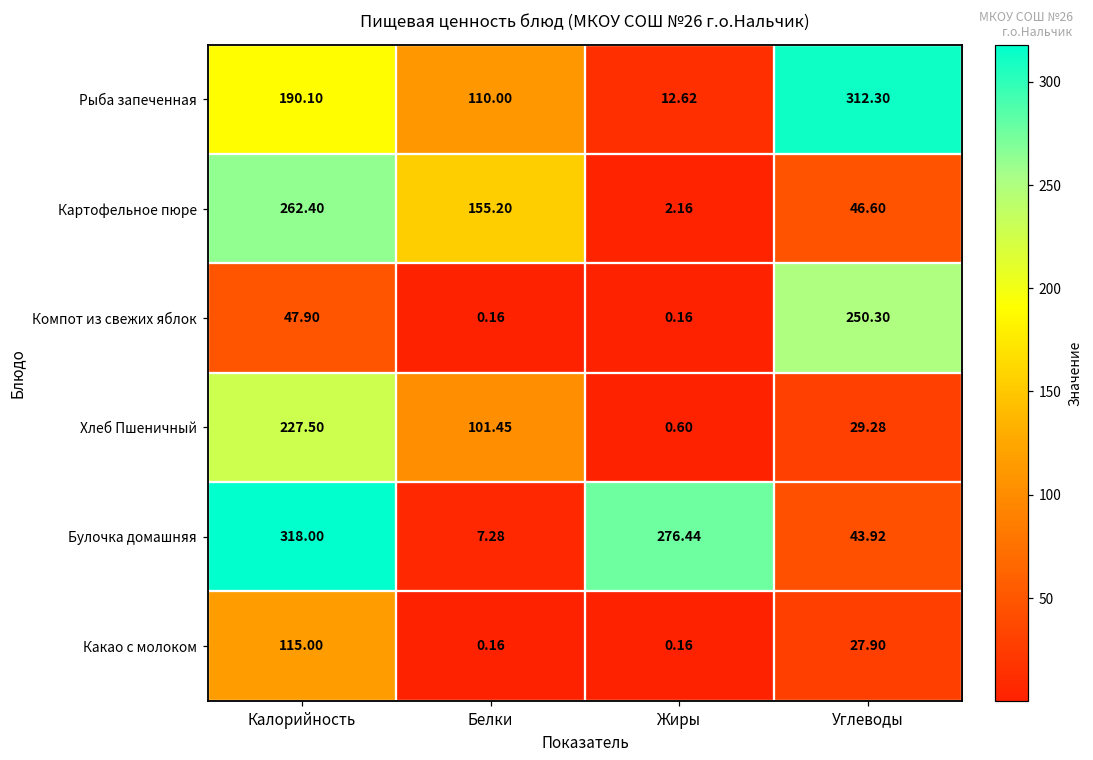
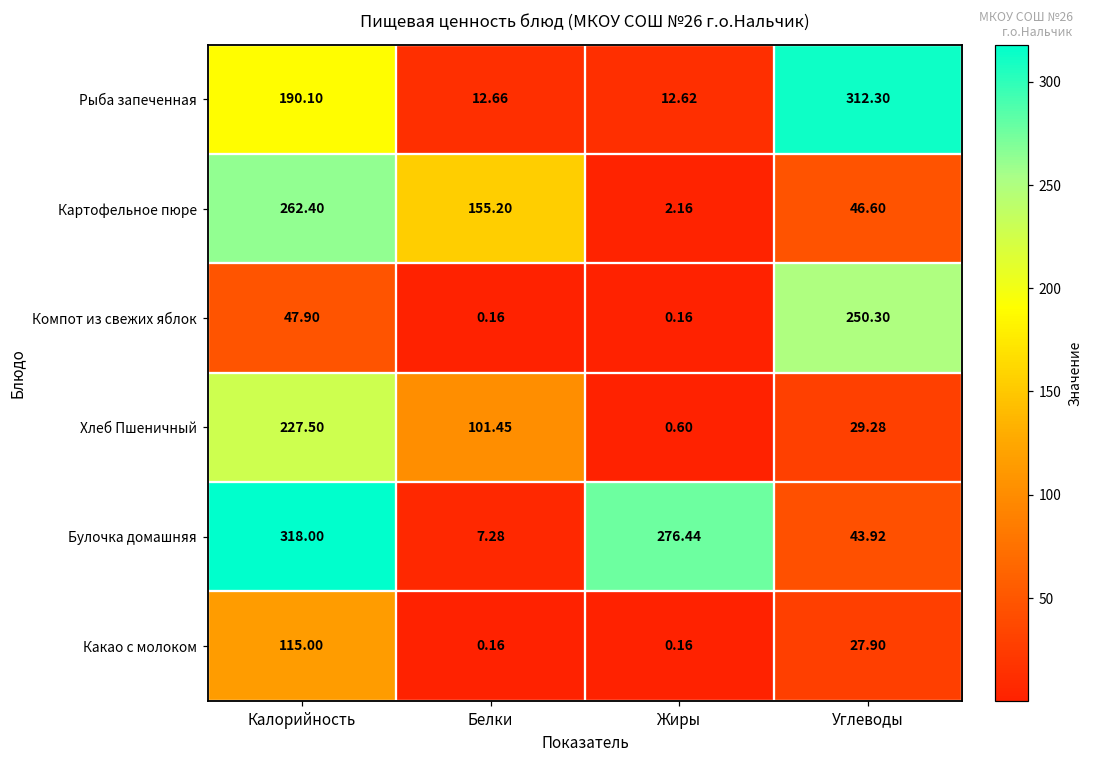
Рыба запеченная, Белки: 110.00 -> 12.66
